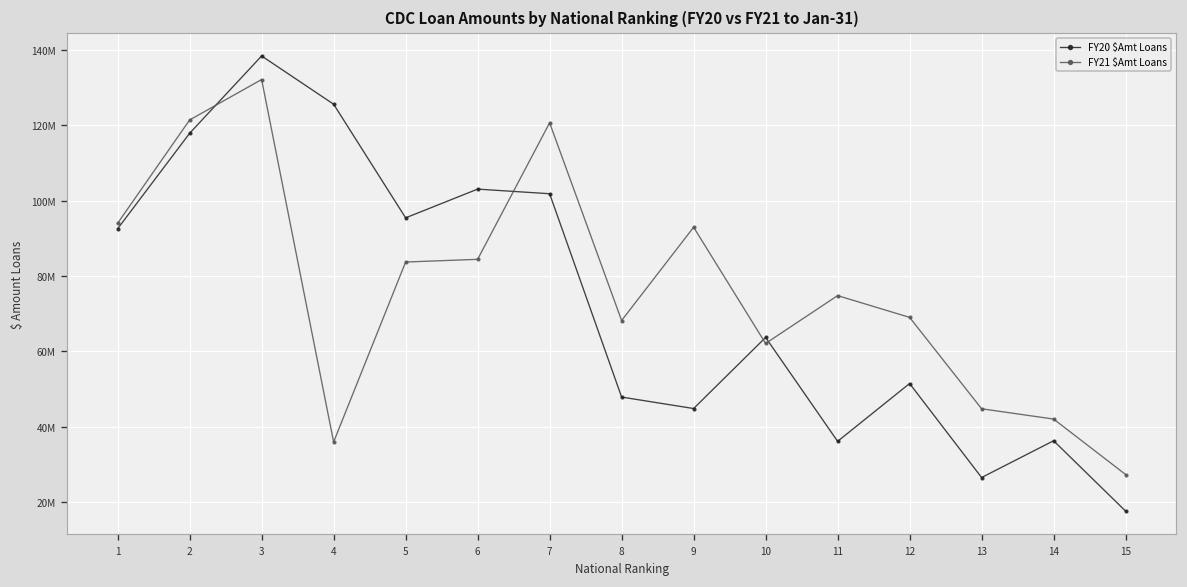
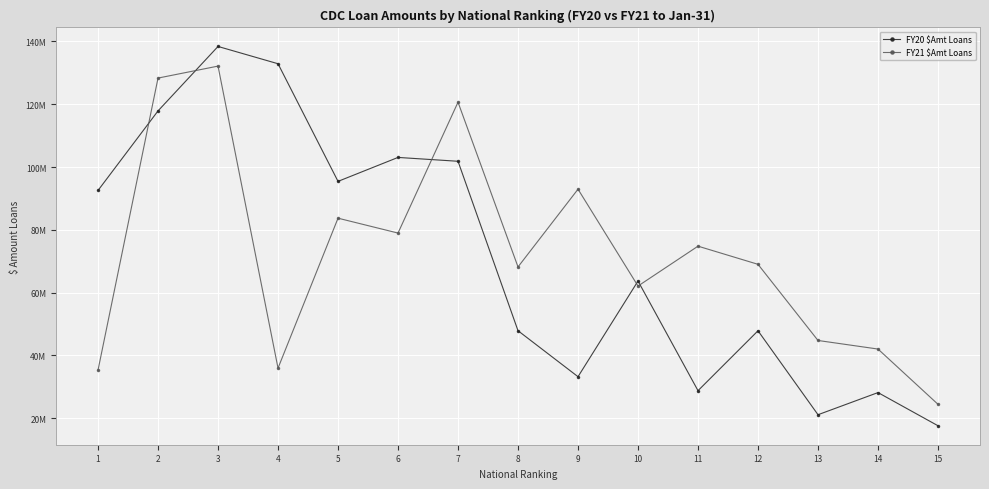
FY21 $Amt Loans, 1: 94000000 -> 35000000
FY21 $Amt Loans, 2: 121000000 -> 128000000
FY20 $Amt Loans, 4: 126000000 -> 133000000
FY21 $Amt Loans, 6: 84000000 -> 79000000
FY20 $Amt Loans, 9: 45000000 -> 33000000
FY20 $Amt Loans, 11: 36000000 -> 29000000
FY20 $Amt Loans, 12: 51000000 -> 48000000
FY20 $Amt Loans, 13: 27000000 -> 21000000
FY20 $Amt Loans, 14: 36000000 -> 28000000
FY21 $Amt Loans, 15: 27000000 -> 24000000
